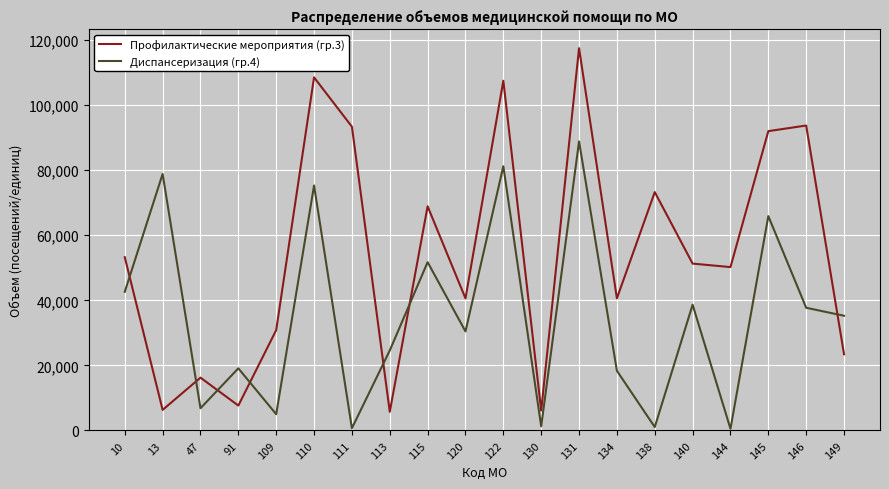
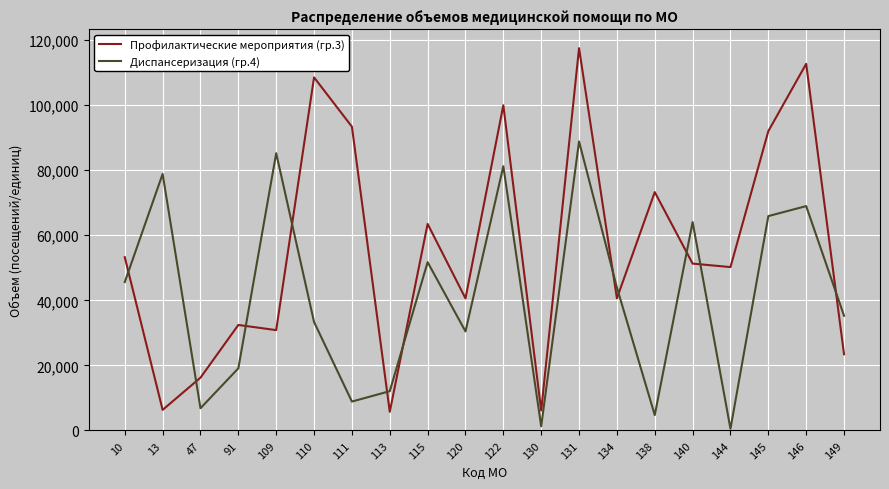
Диспансеризация (гр.4), 10: 43,000 -> 46,000
Профилактические мероприятия (гр.3), 91: 8,000 -> 32,000
Диспансеризация (гр.4), 109: 5,000 -> 85,000
Диспансеризация (гр.4), 110: 75,000 -> 33,000
Диспансеризация (гр.4), 111: 1,000 -> 9,000
Диспансеризация (гр.4), 113: 25,000 -> 12,000
Профилактические мероприятия (гр.3), 115: 69,000 -> 63,000
Профилактические мероприятия (гр.3), 122: 107,000 -> 100,000
Диспансеризация (гр.4), 134: 18,000 -> 44,000
Диспансеризация (гр.4), 138: 1,000 -> 5,000
Диспансеризация (гр.4), 140: 39,000 -> 64,000
Профилактические мероприятия (гр.3), 146: 94,000 -> 113,000
Диспансеризация (гр.4), 146: 38,000 -> 69,000
